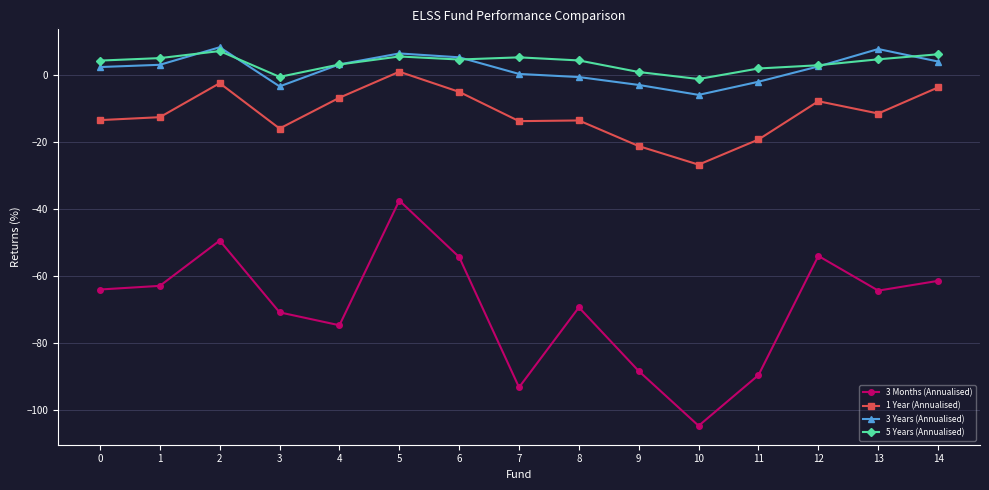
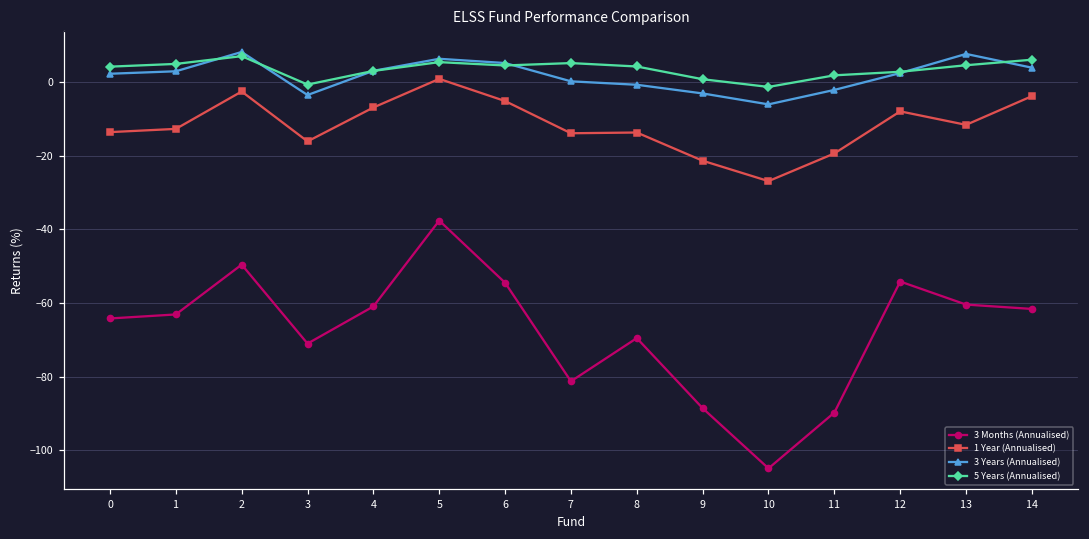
3 Months (Annualised), 4: -75 -> -61
3 Months (Annualised), 7: -93 -> -81
3 Months (Annualised), 13: -64 -> -60
